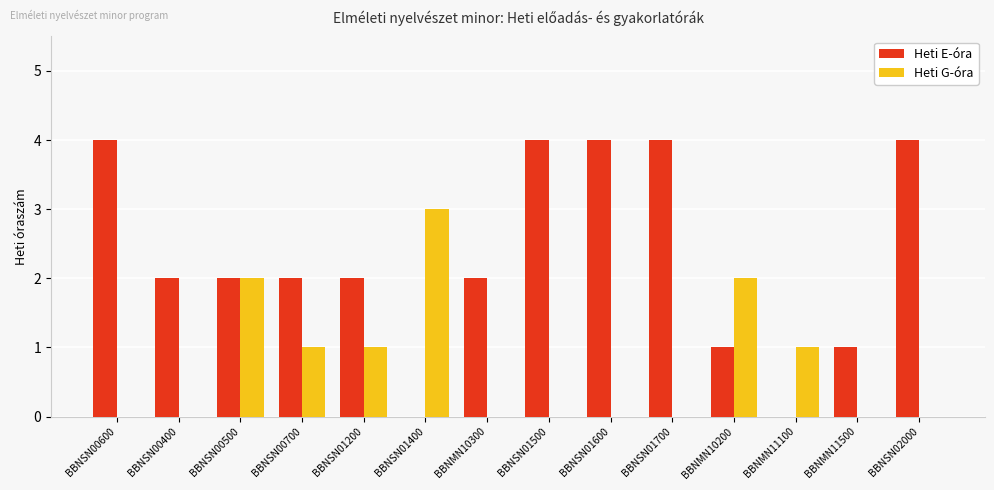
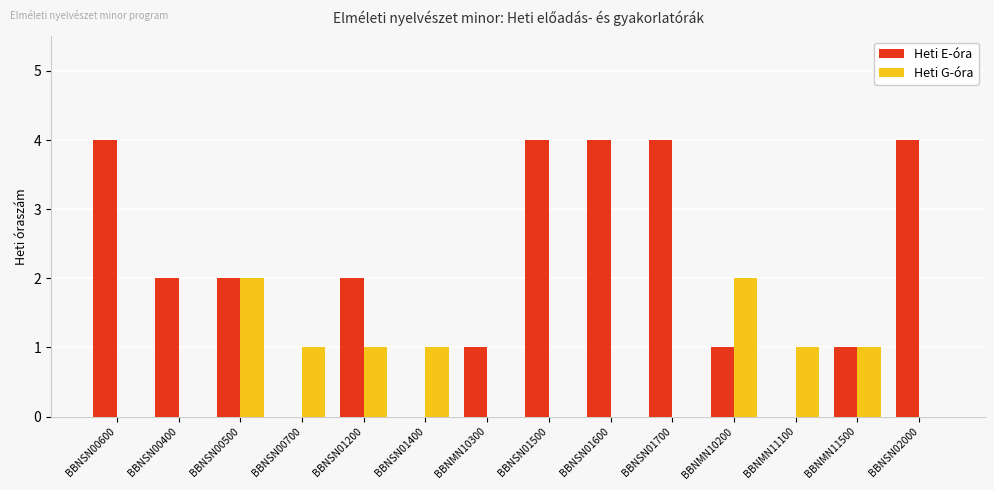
Heti E-óra, BBNSN00700: 2 -> 0
Heti G-óra, BBNSN01400: 3 -> 1
Heti E-óra, BBNMN10300: 2 -> 1
Heti G-óra, BBNMN11500: 0 -> 1
